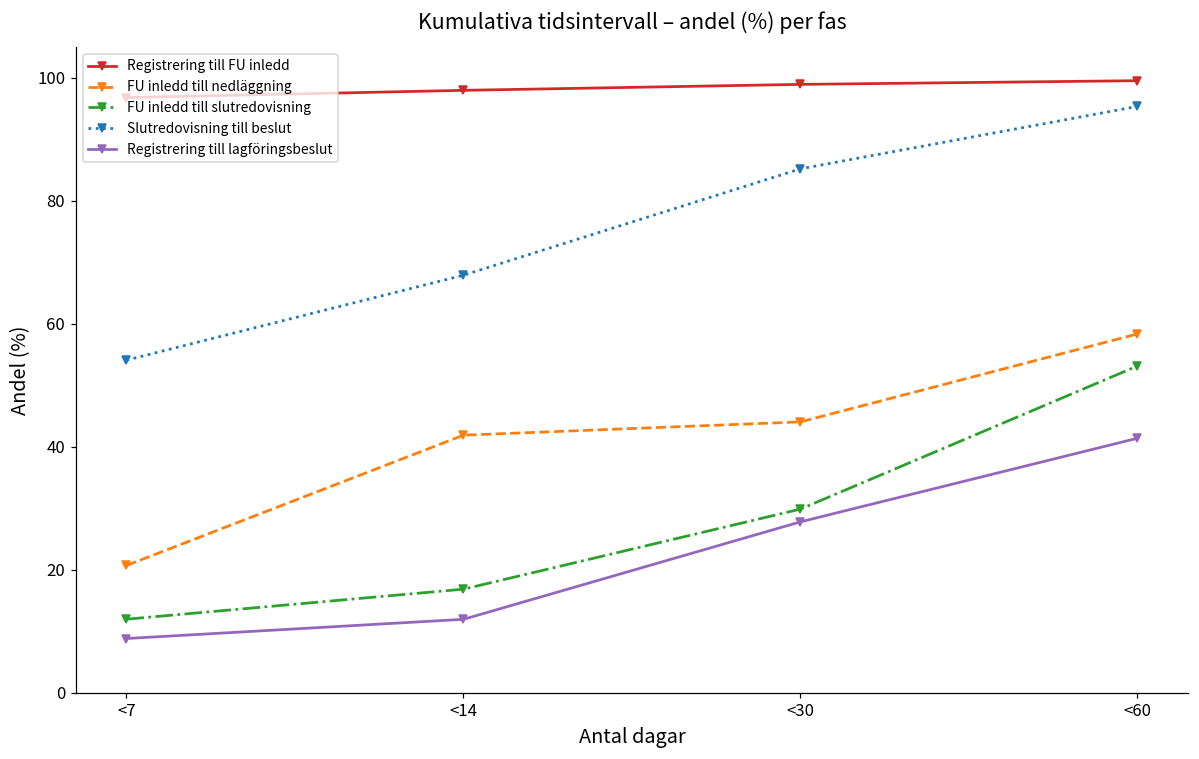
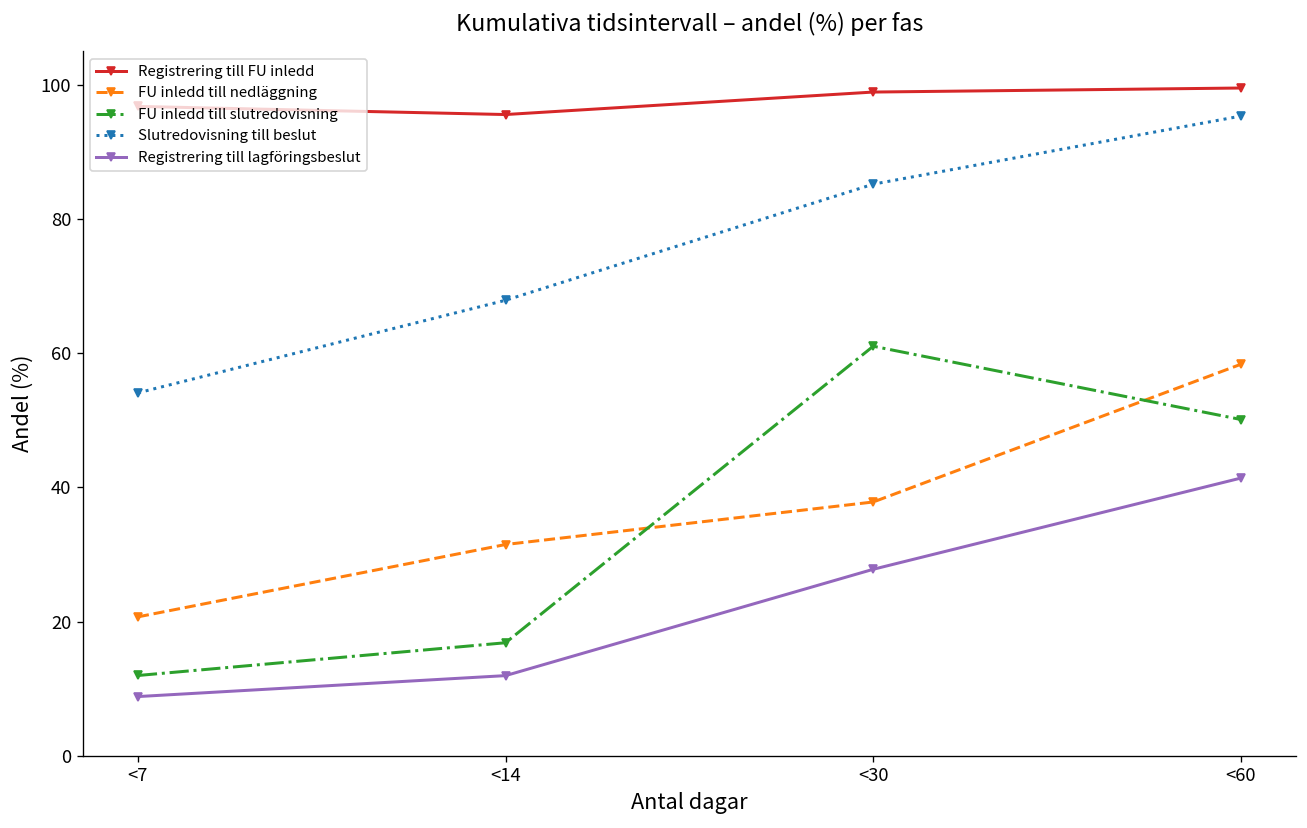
Registrering till FU inledd, <14: 98 -> 96
FU inledd till nedläggning, <14: 42 -> 31
FU inledd till nedläggning, <30: 44 -> 38
FU inledd till slutredovisning, <30: 30 -> 61
FU inledd till slutredovisning, <60: 53 -> 50
